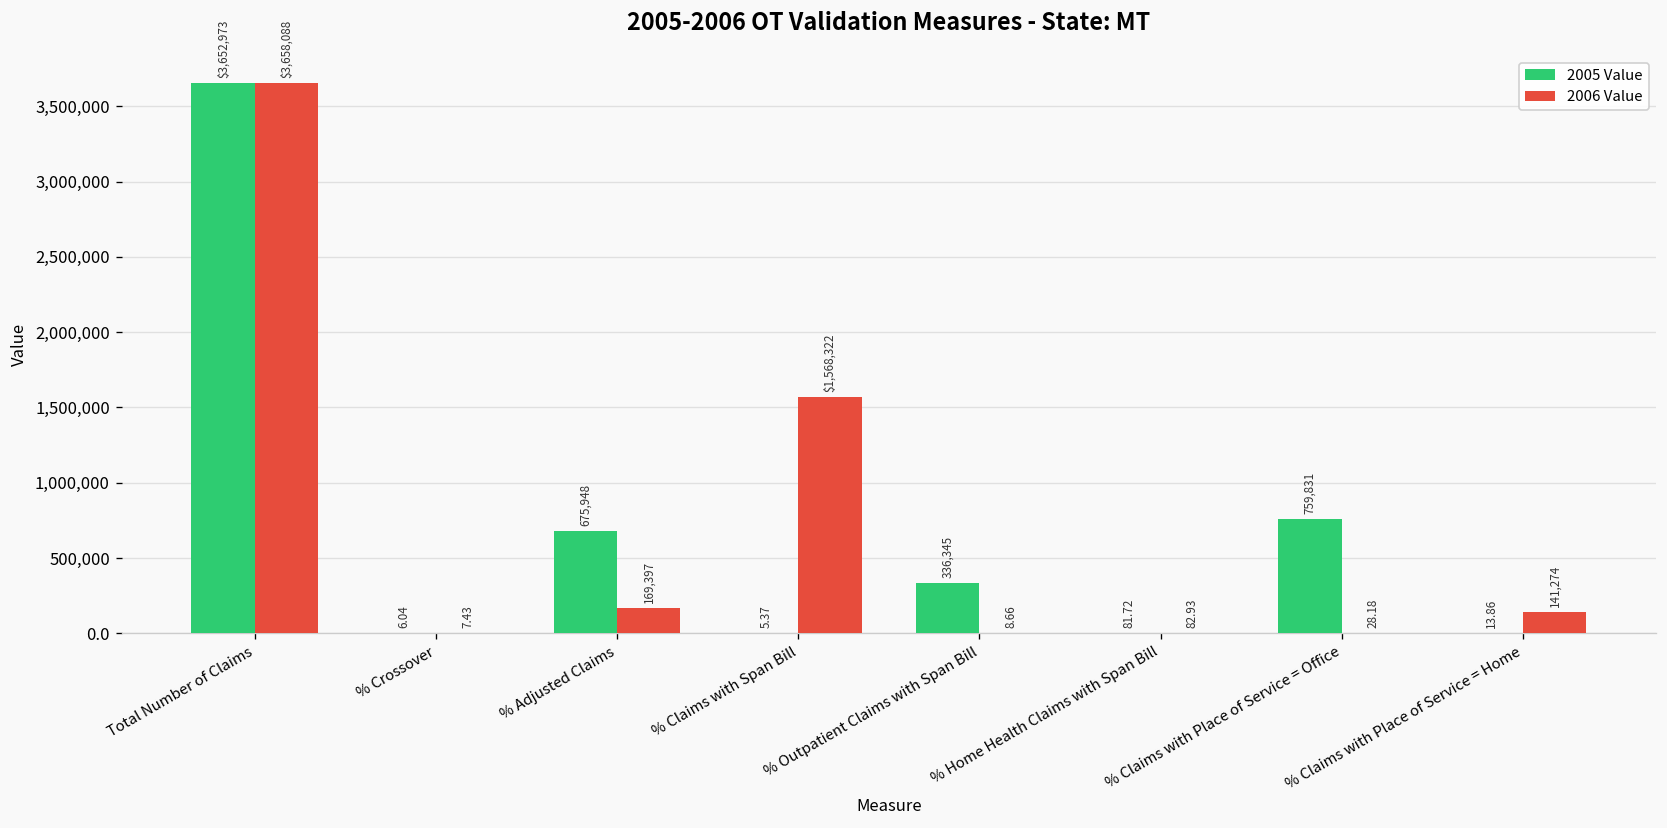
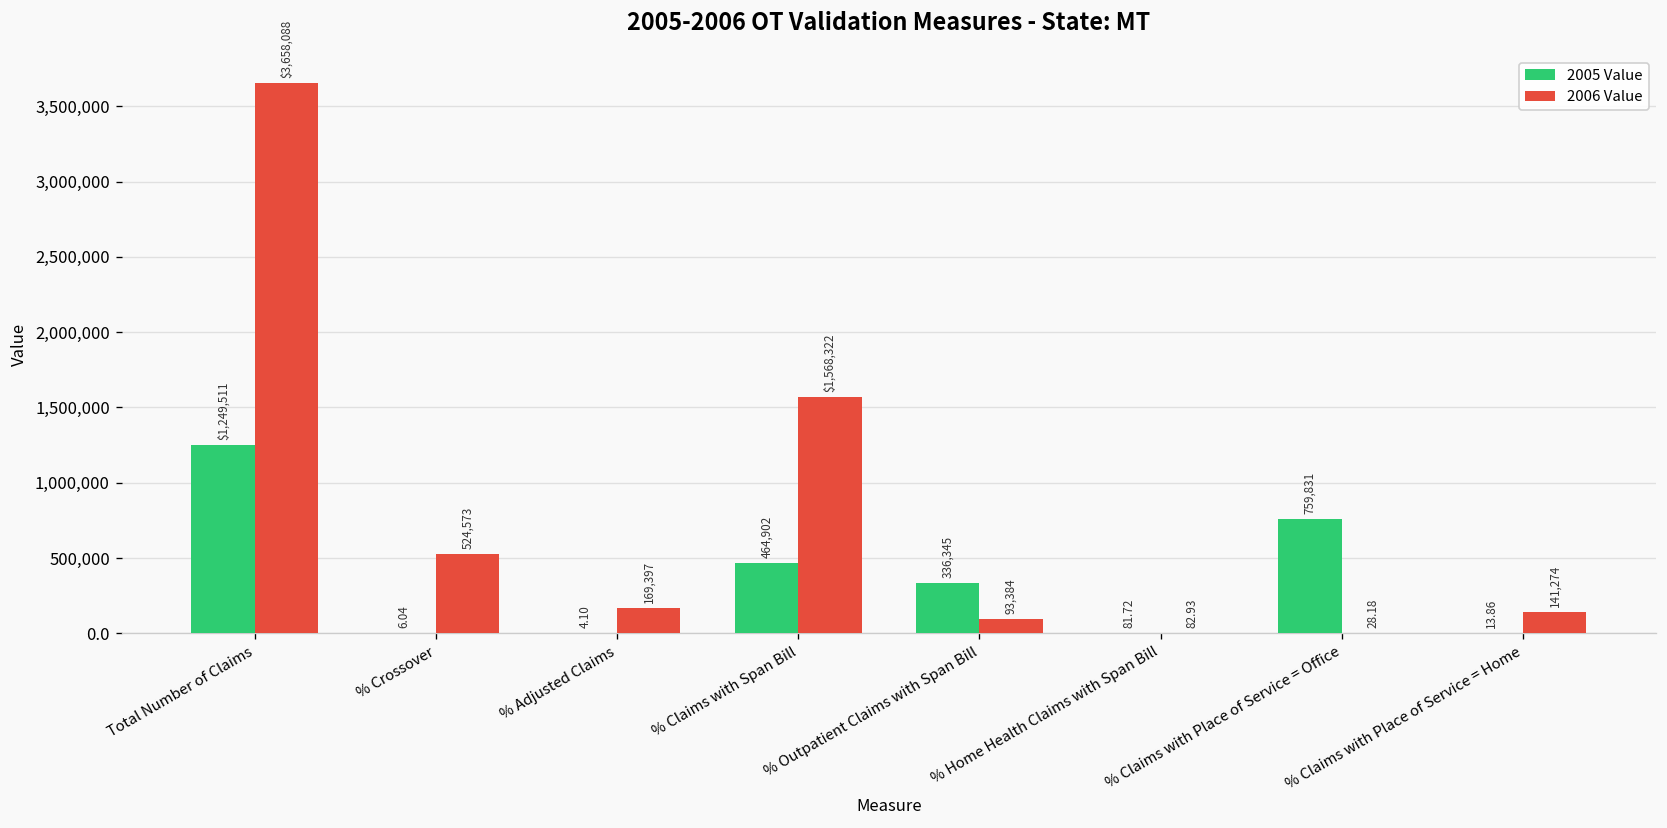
2005 Value, Total Number of Claims: $3,652,973 -> $1,249,511
2006 Value, % Crossover: 7.43 -> 524,573
2005 Value, % Adjusted Claims: 675,948 -> 4.10
2005 Value, % Claims with Span Bill: 5.37 -> 464,902
2006 Value, % Outpatient Claims with Span Bill: 8.66 -> 93,384
